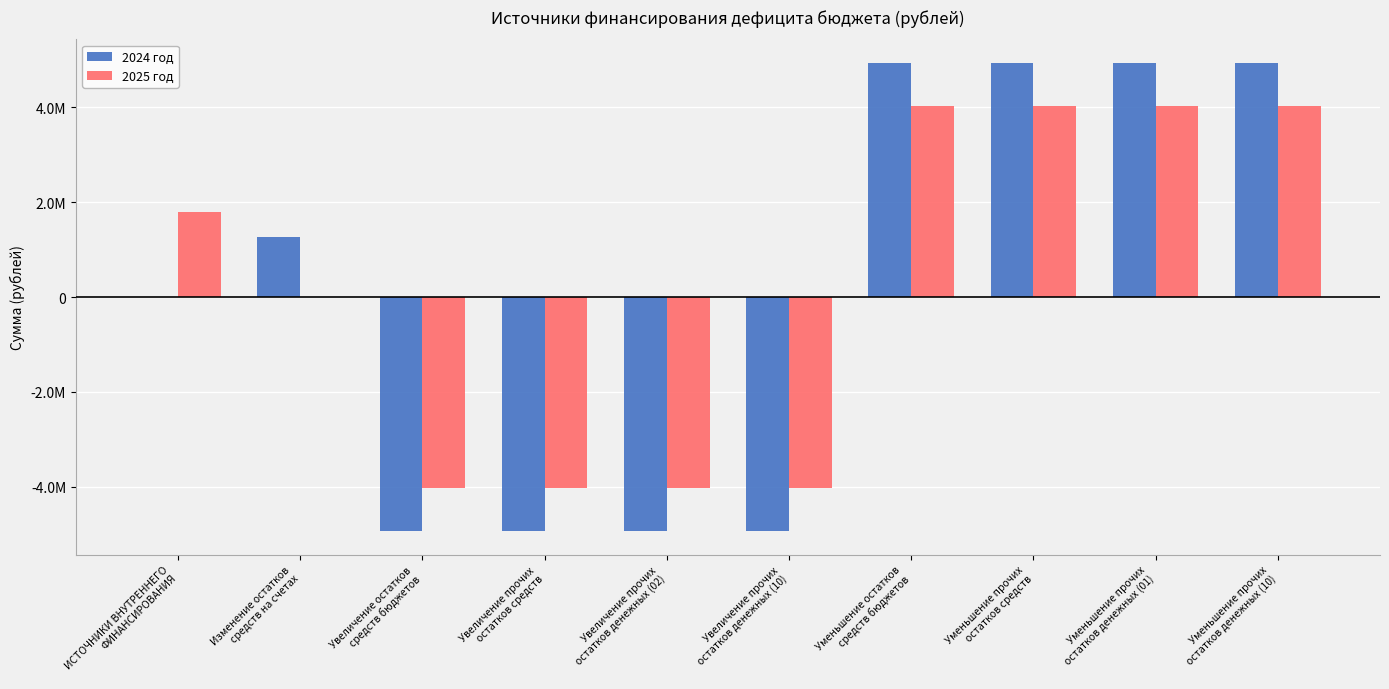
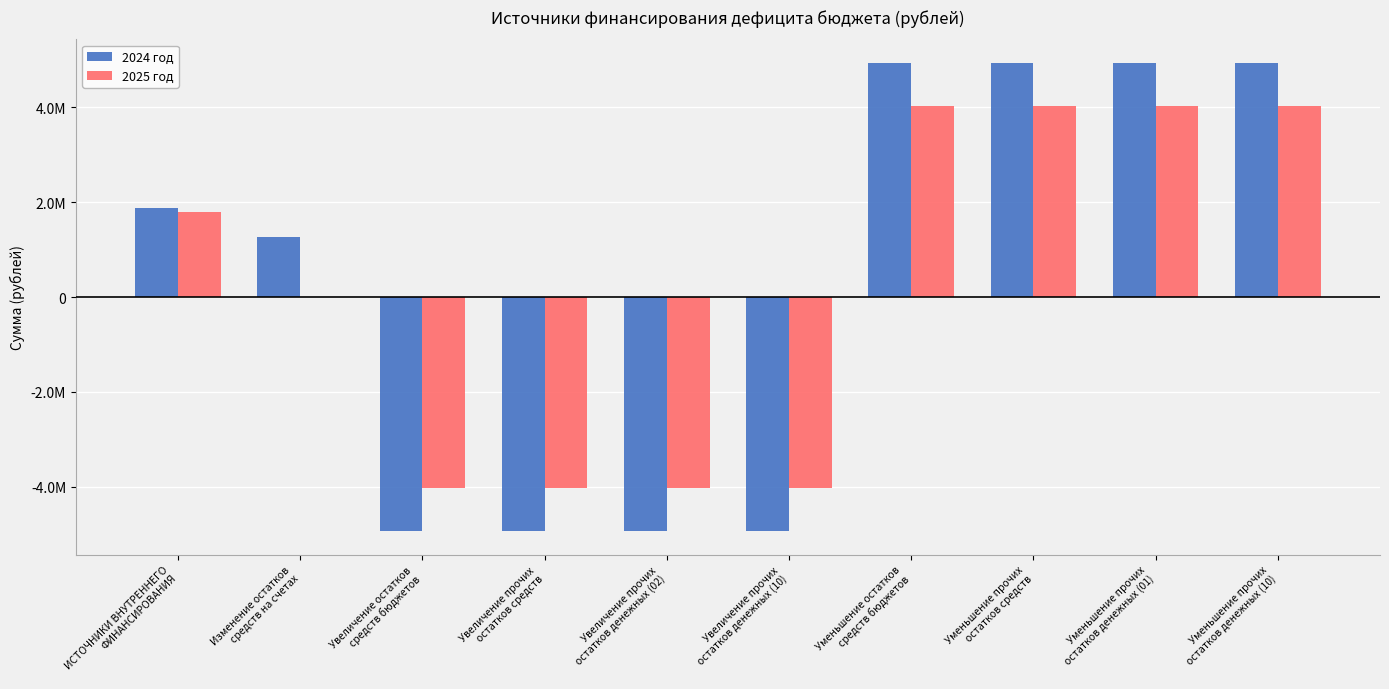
2024 год, ИСТОЧНИКИ ВНУТРЕННЕГО ФИНАНСИРОВАНИЯ: 0 -> 1900000
